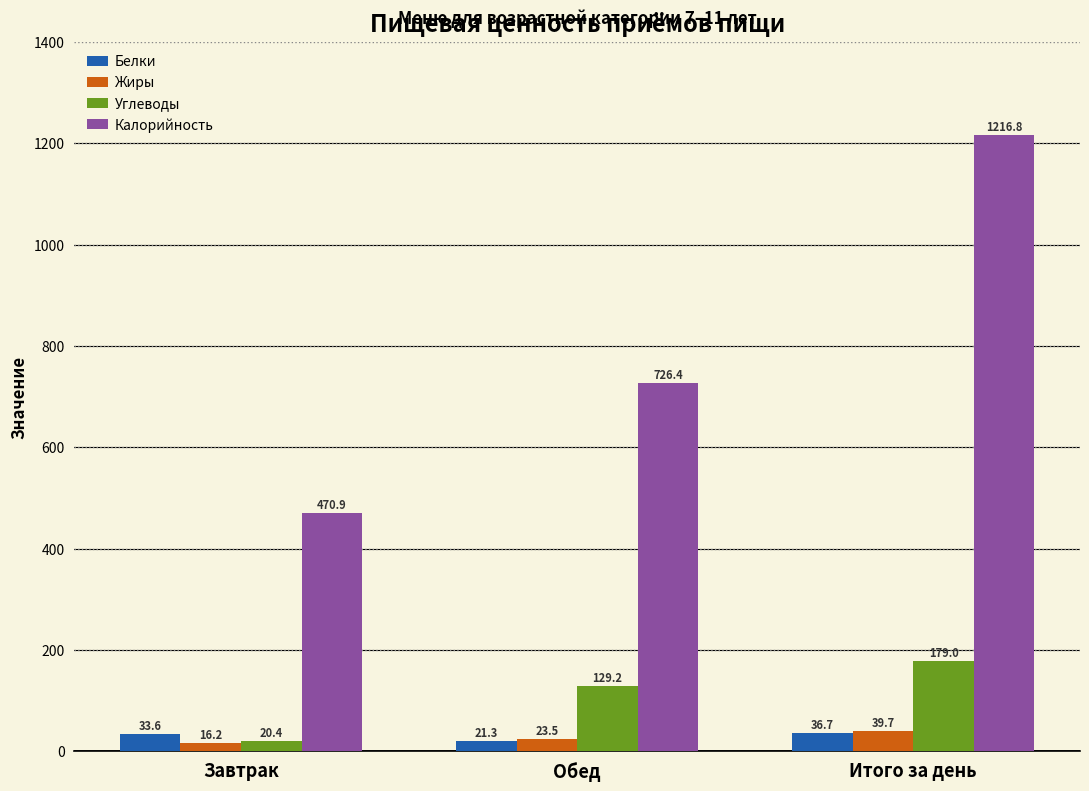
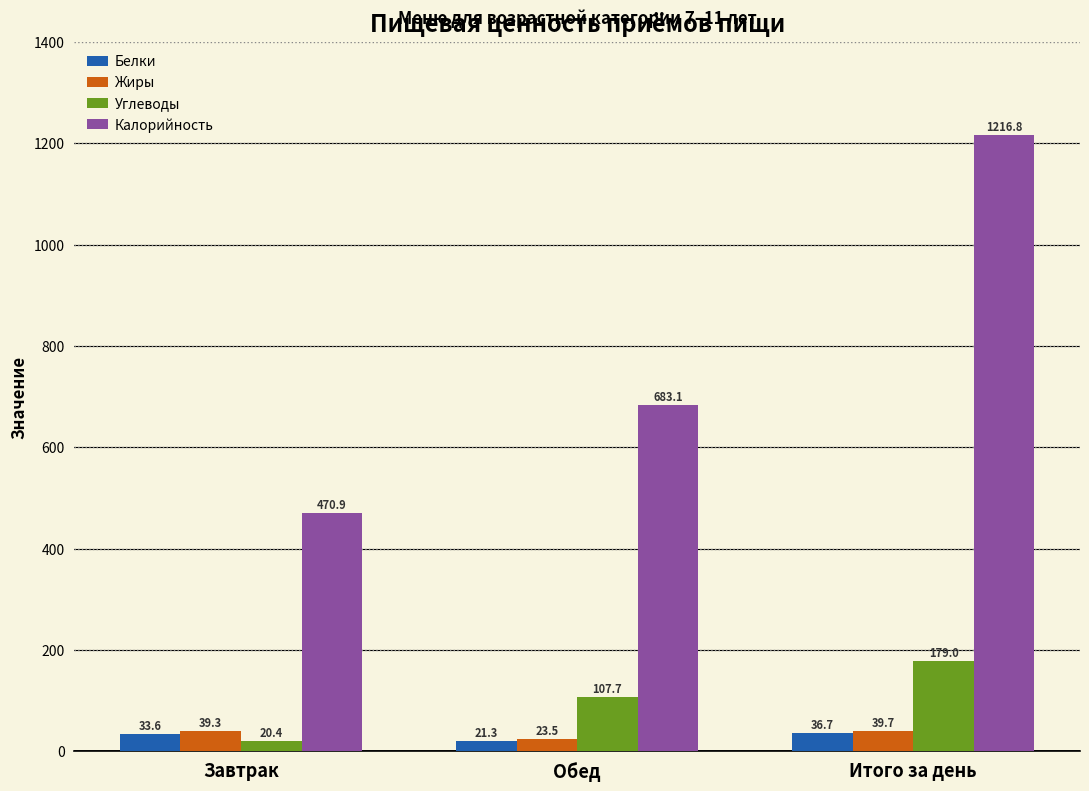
Жиры, Завтрак: 16.2 -> 39.3
Углеводы, Обед: 129.2 -> 107.7
Калорийность, Обед: 726.4 -> 683.1
